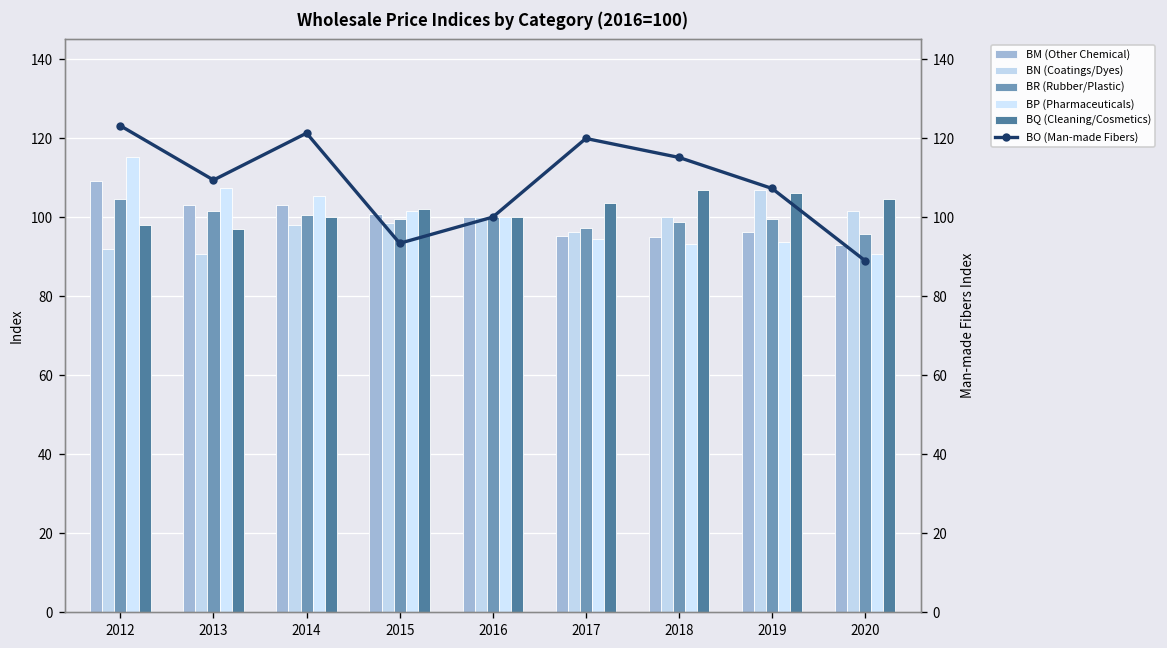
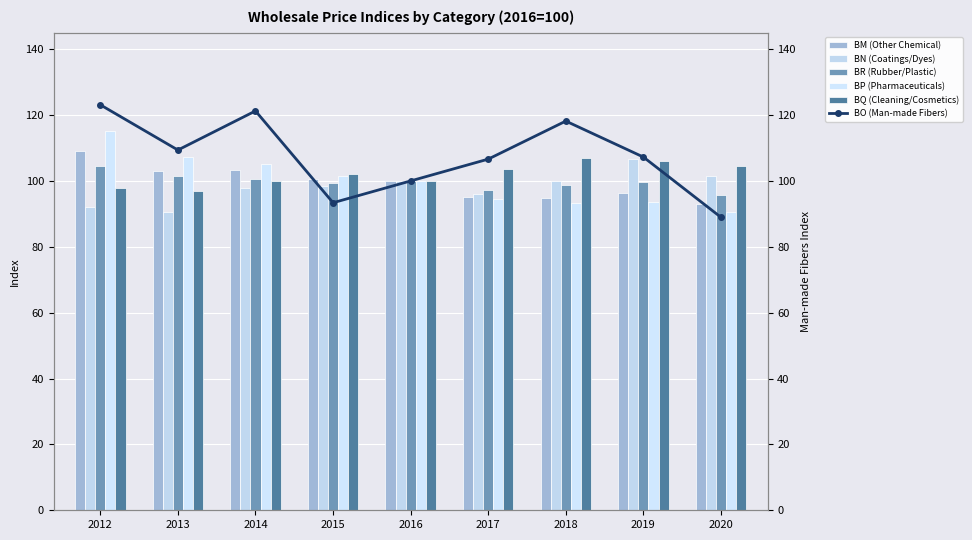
BO (Man-made Fibers), 2017: 120 -> 107
BO (Man-made Fibers), 2018: 115 -> 118
